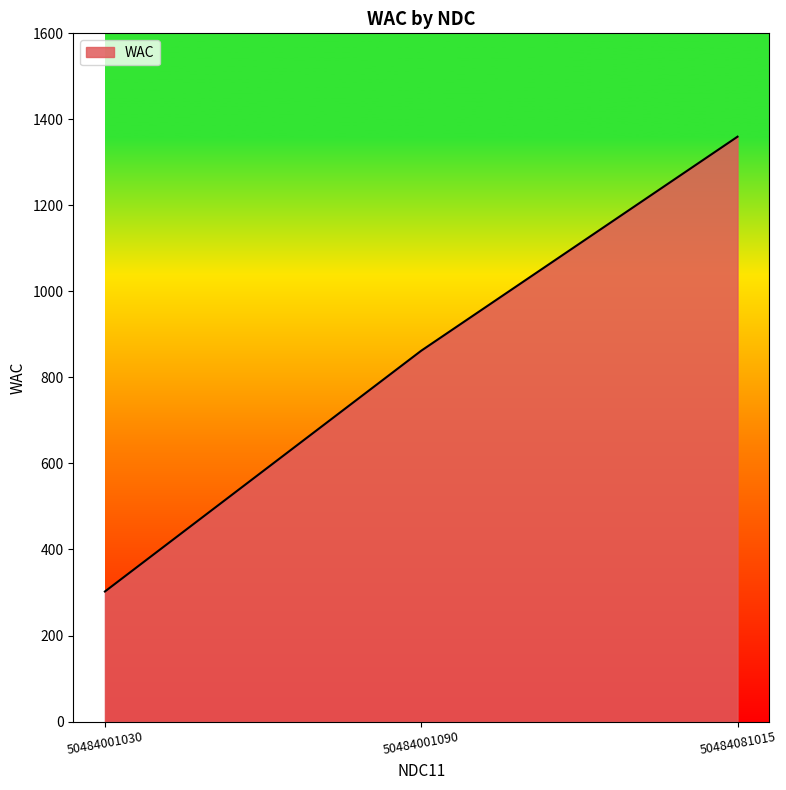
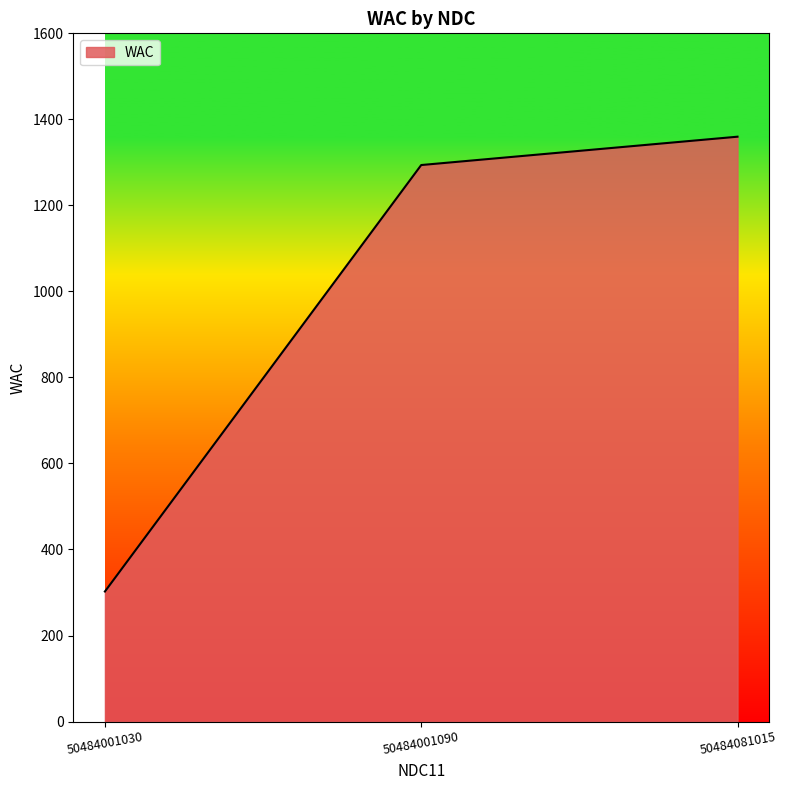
50484001090: 860 -> 1290
